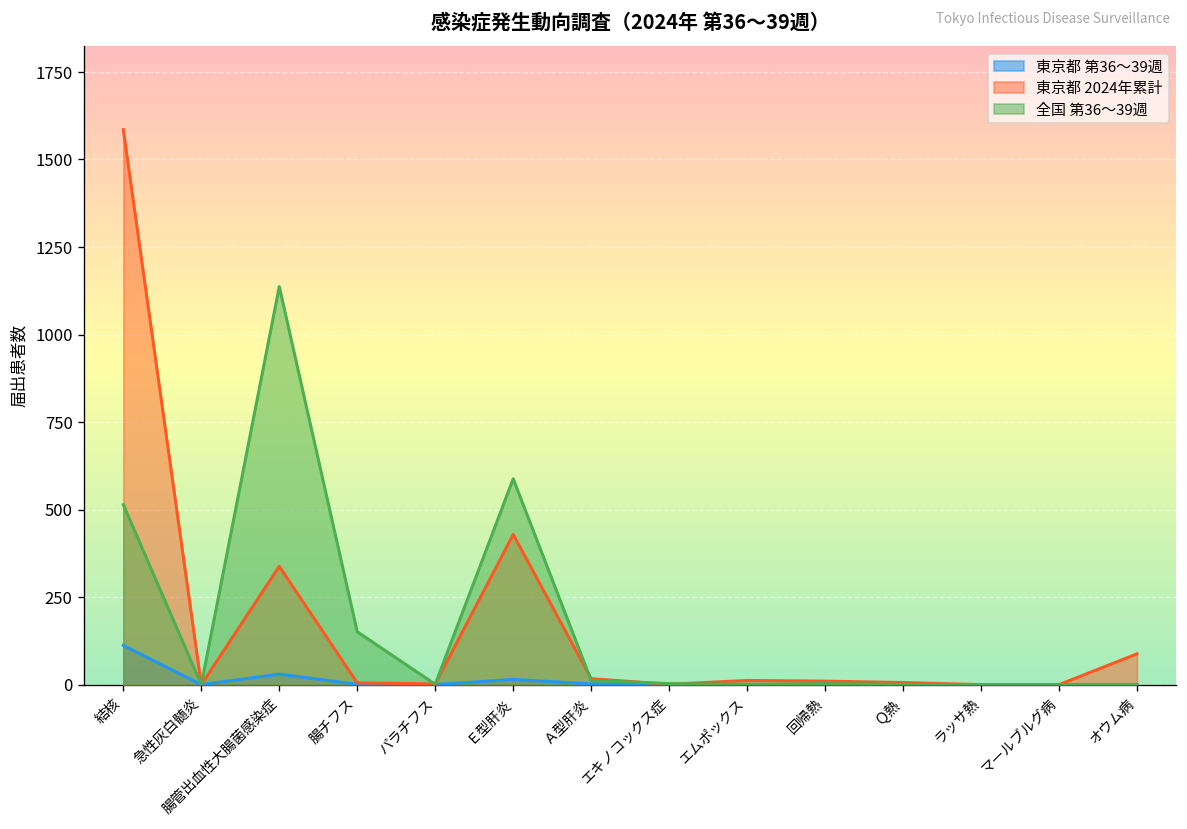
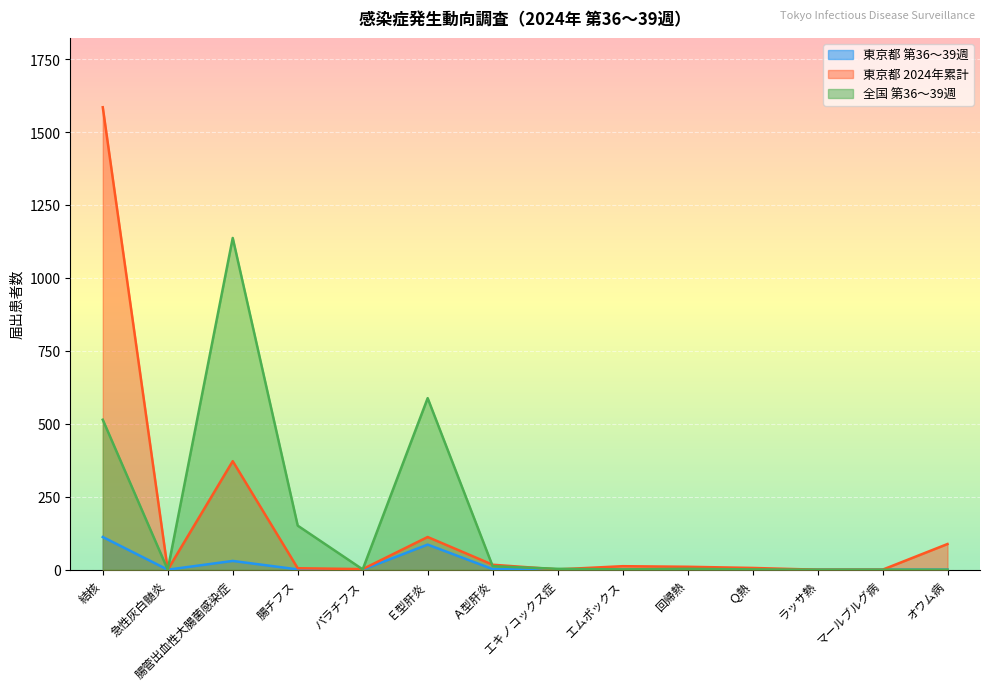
東京都 2024年累計, 腸管出血性大腸菌感染症: 340 -> 370
東京都 第36～39週, Ｅ型肝炎: 20 -> 90
東京都 2024年累計, Ｅ型肝炎: 430 -> 110
